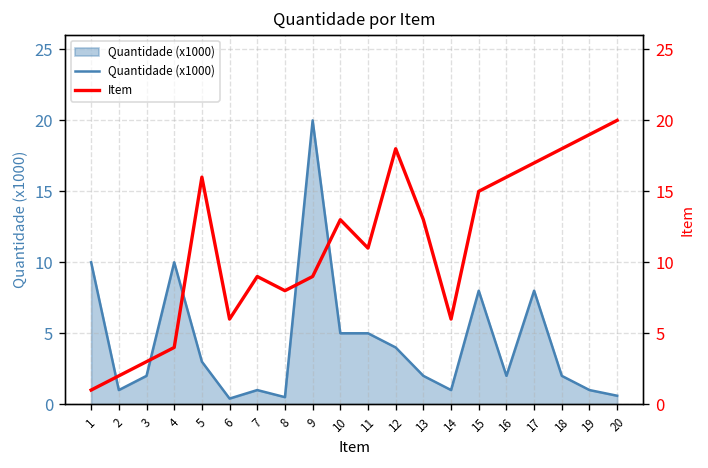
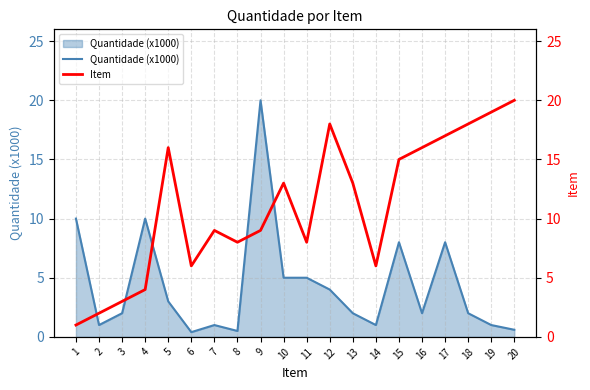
Item, 11: 11 -> 8
